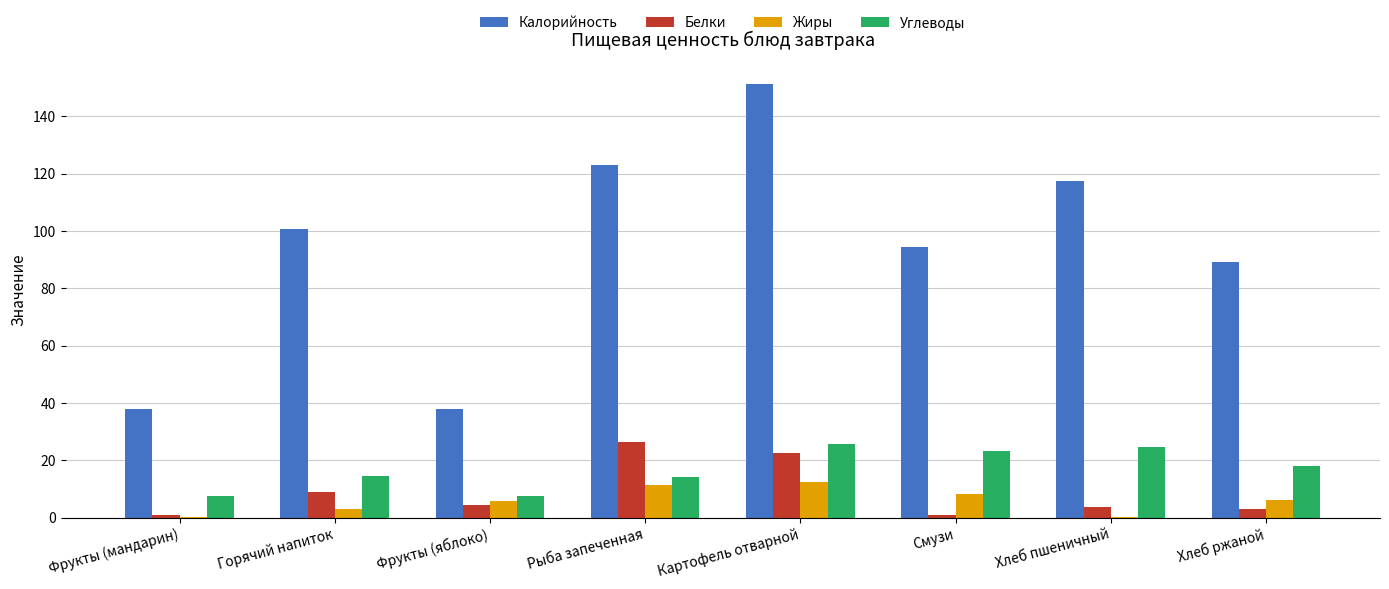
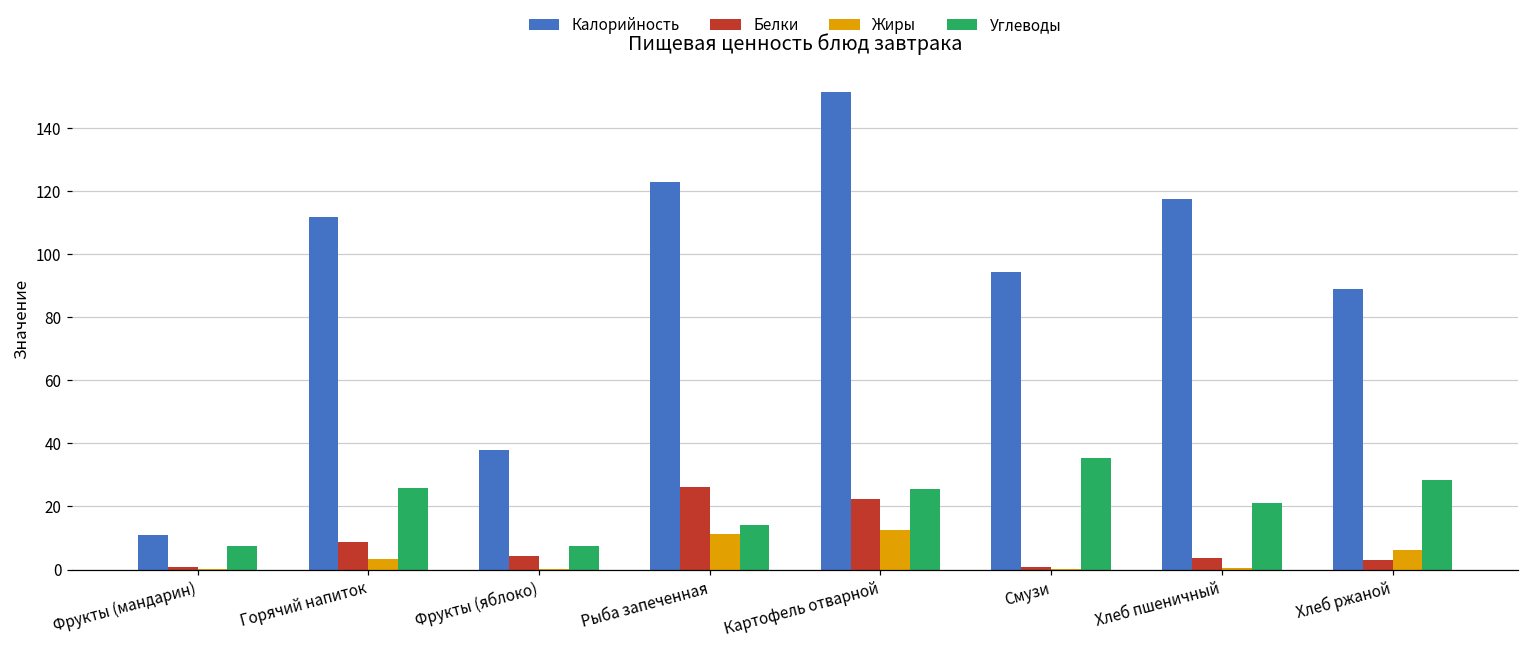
Калорийность, Фрукты (мандарин): 38 -> 11
Калорийность, Горячий напиток: 101 -> 112
Углеводы, Горячий напиток: 15 -> 26
Жиры, Фрукты (яблоко): 6 -> 0
Жиры, Смузи: 8 -> 0
Углеводы, Смузи: 23 -> 35
Углеводы, Хлеб пшеничный: 25 -> 21
Углеводы, Хлеб ржаной: 18 -> 28
